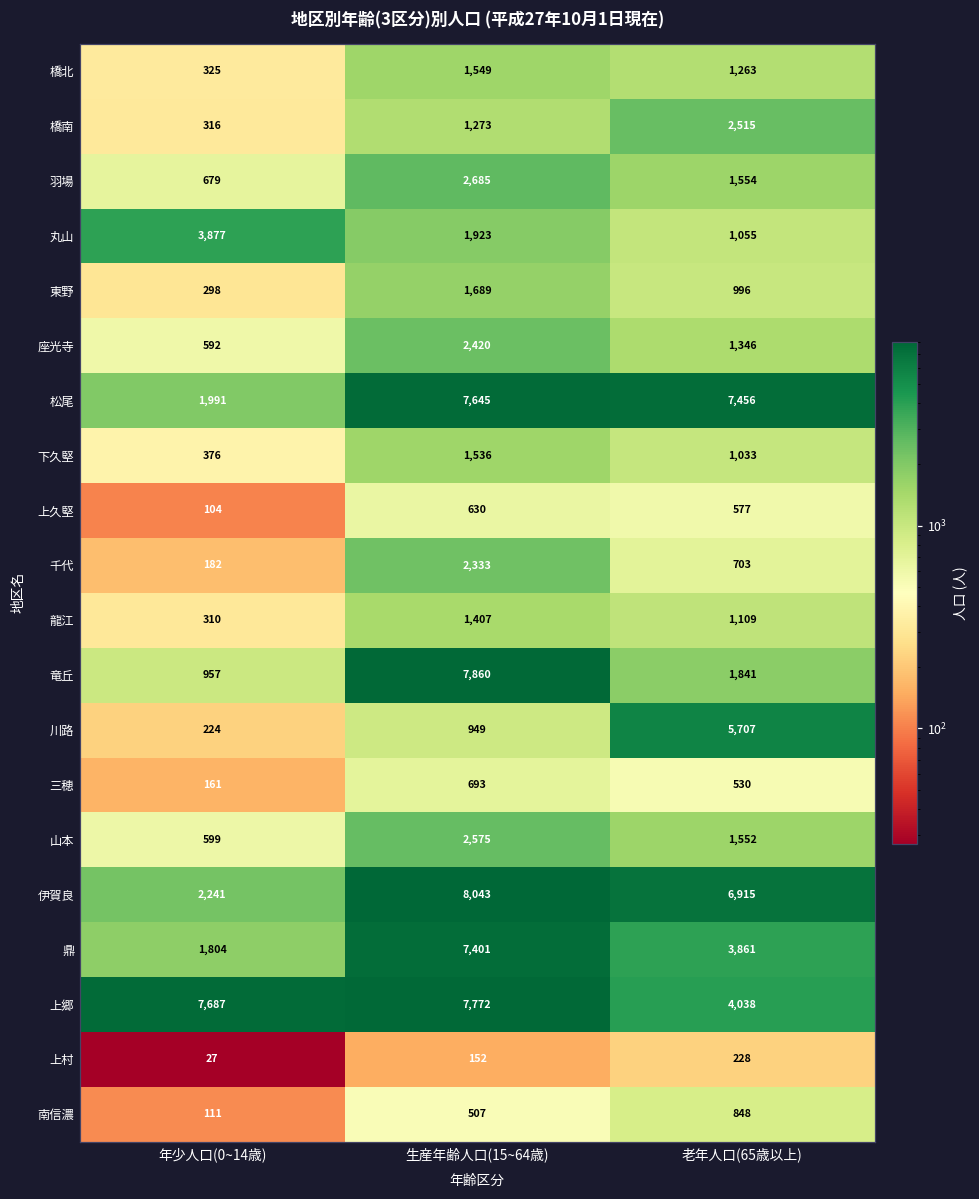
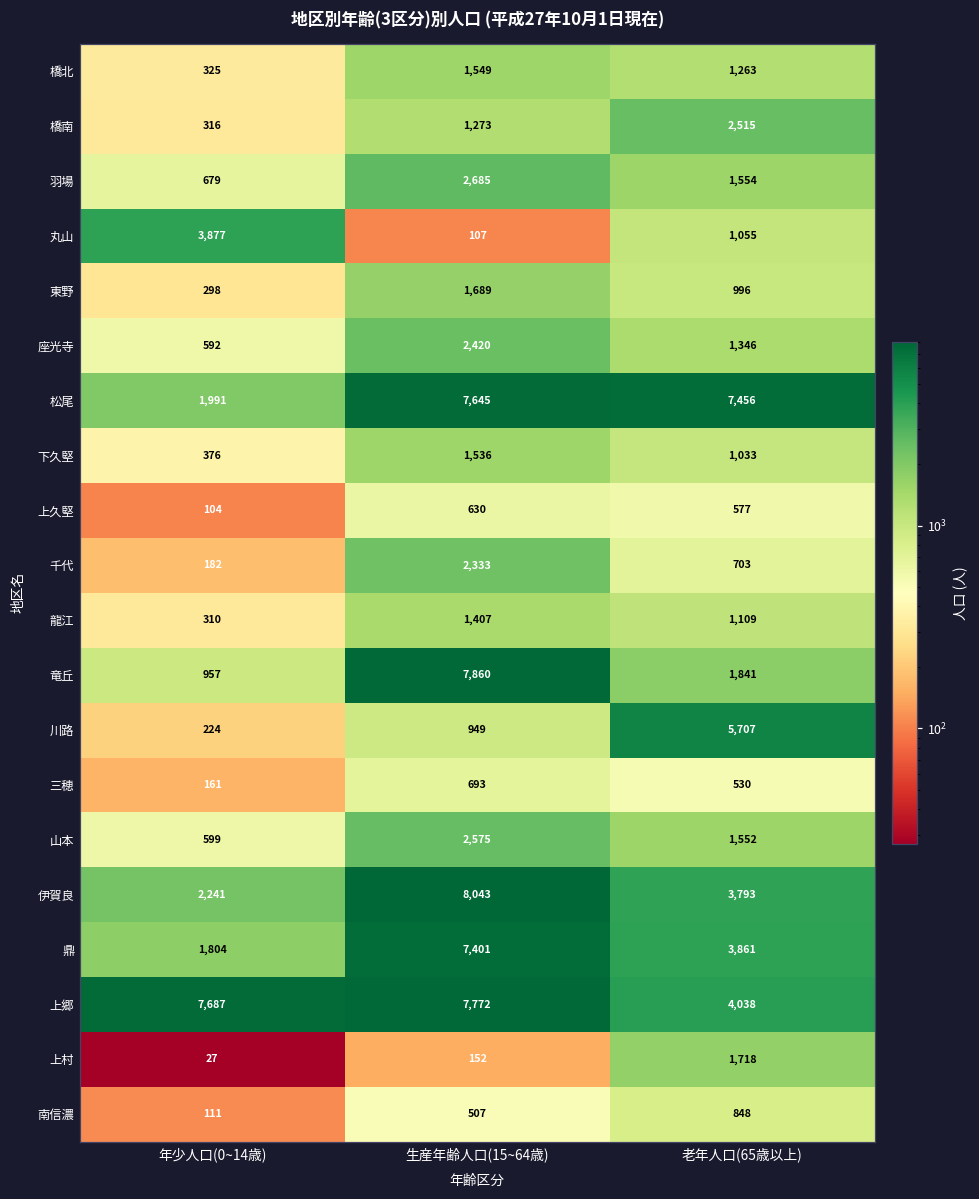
丸山, 生産年齢人口(15~64歳): 1,923 -> 107
伊賀良, 老年人口(65歳以上): 6,915 -> 3,793
上村, 老年人口(65歳以上): 228 -> 1,718
